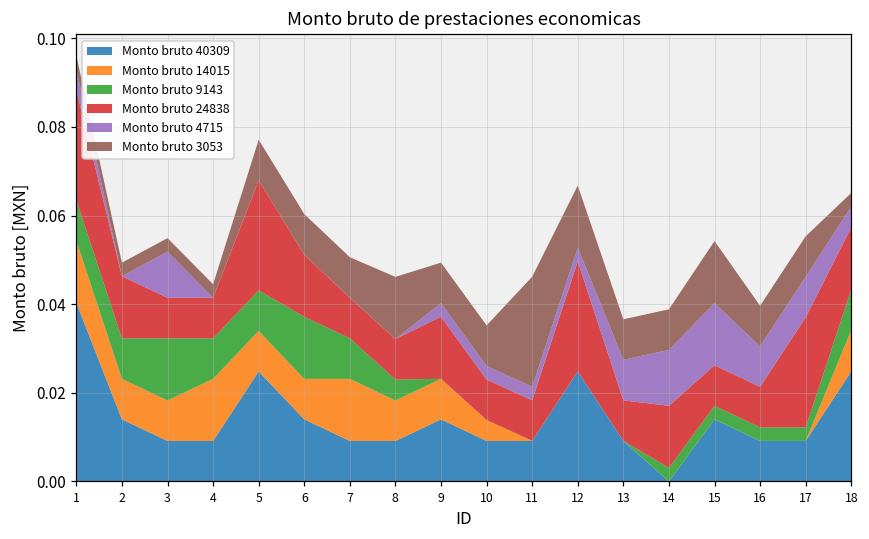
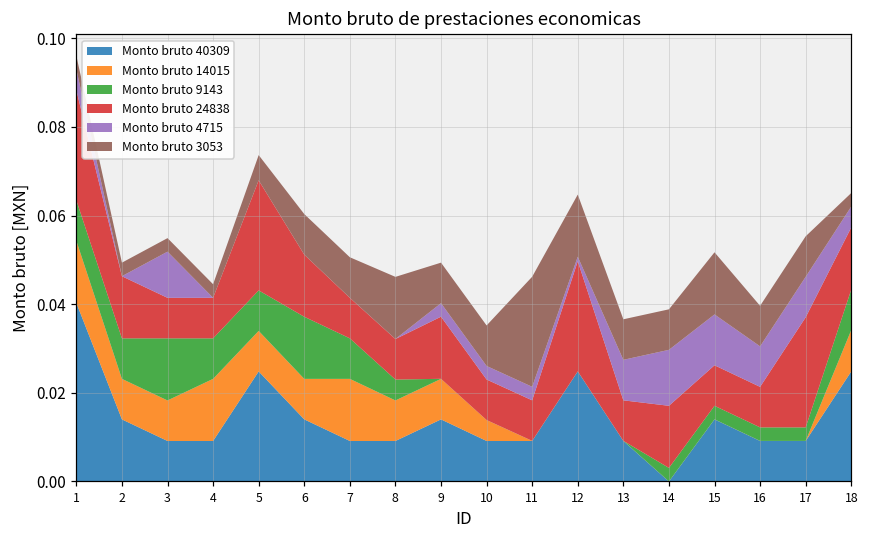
Monto bruto 3053, 5: 0.009 -> 0.006
Monto bruto 4715, 12: 0.003 -> 0.001
Monto bruto 4715, 15: 0.014 -> 0.011
